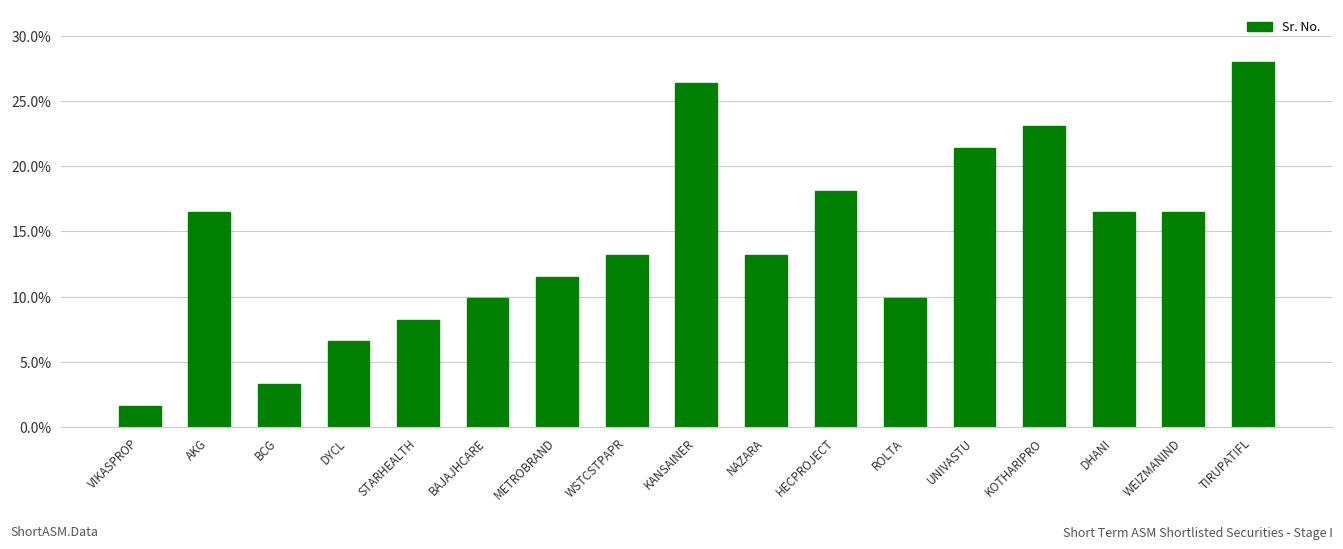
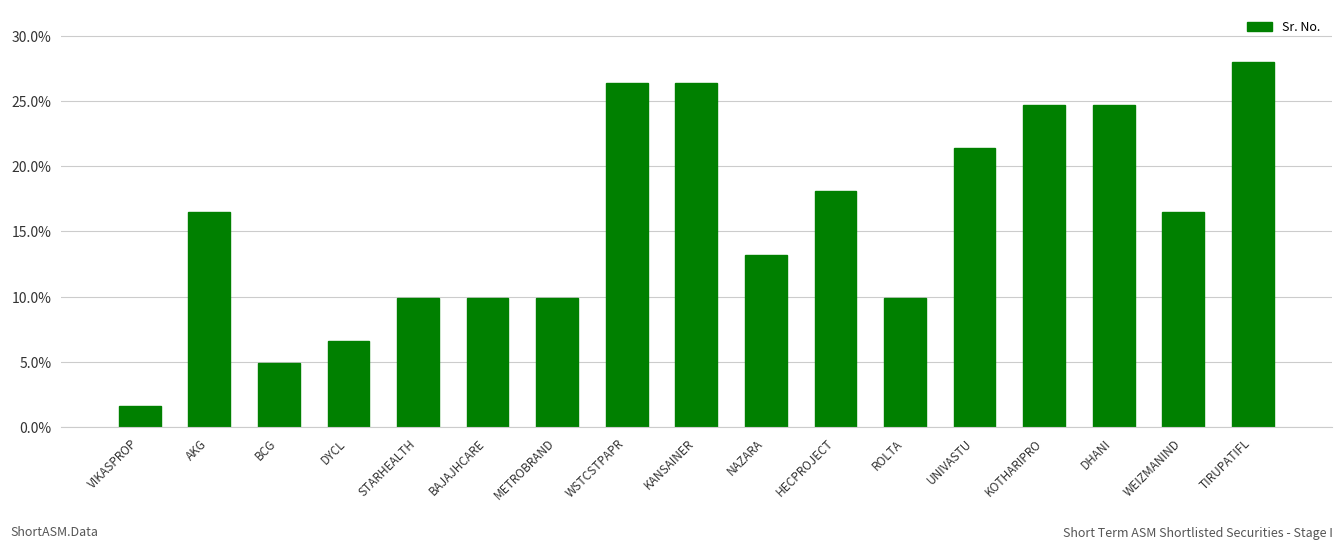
BCG: 3.3% -> 4.9%
STARHEALTH: 8.2% -> 9.9%
METROBRAND: 11.5% -> 9.9%
WSTCSTPAPR: 13.2% -> 26.4%
KOTHARIPRO: 23.1% -> 24.7%
DHANI: 16.5% -> 24.7%
